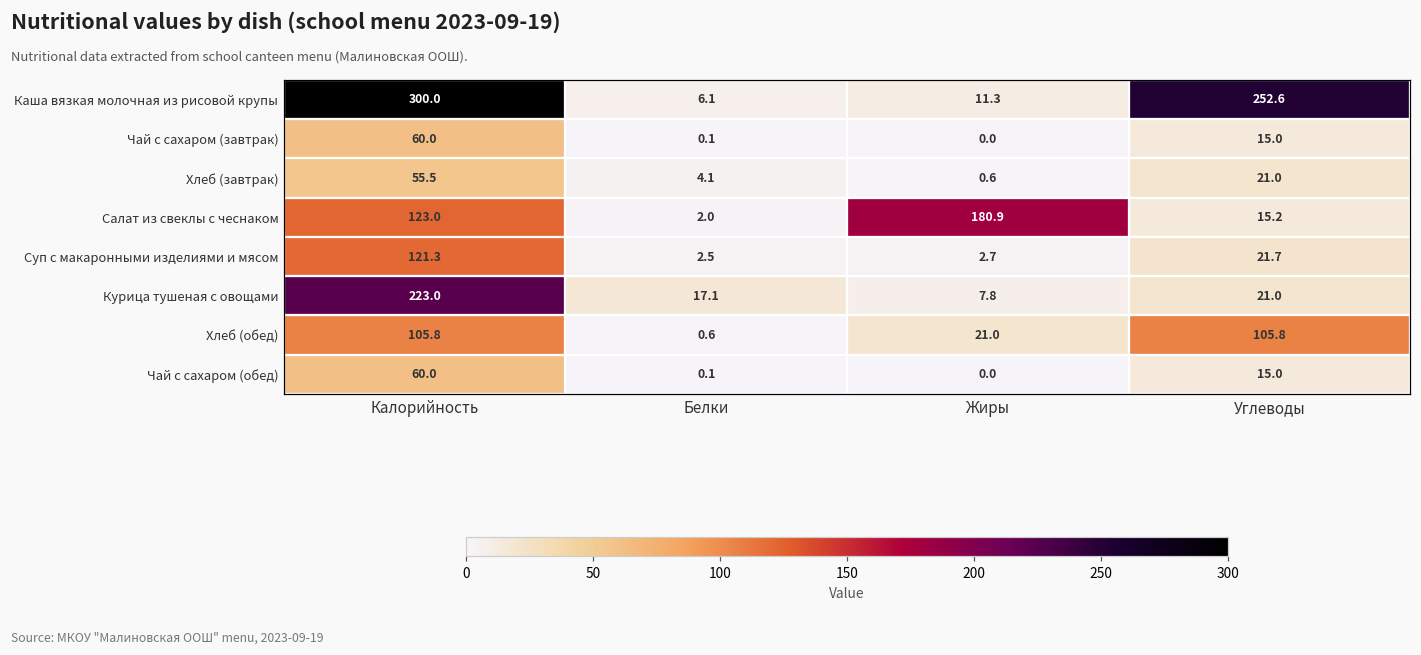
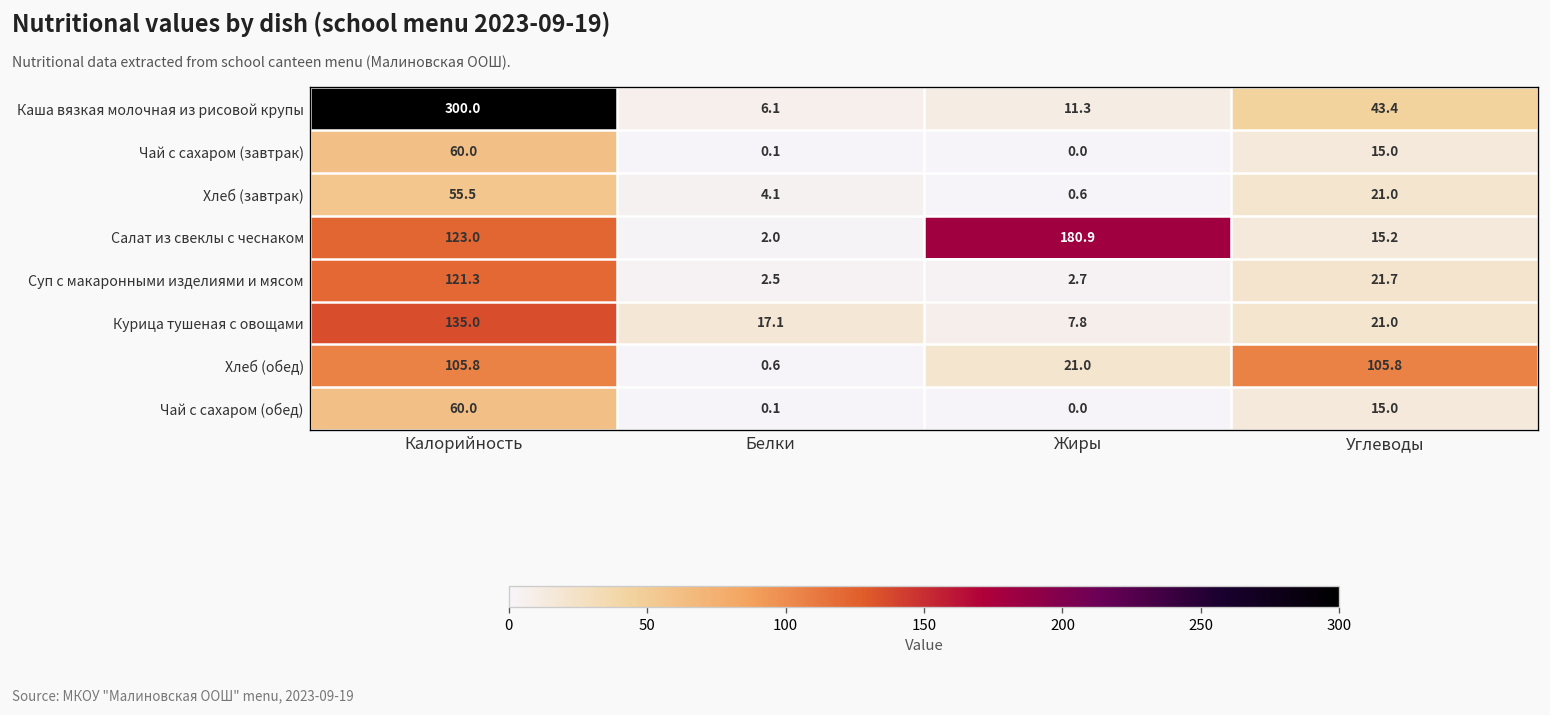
Каша вязкая молочная из рисовой крупы, Углеводы: 252.6 -> 43.4
Курица тушеная с овощами, Калорийность: 223.0 -> 135.0
